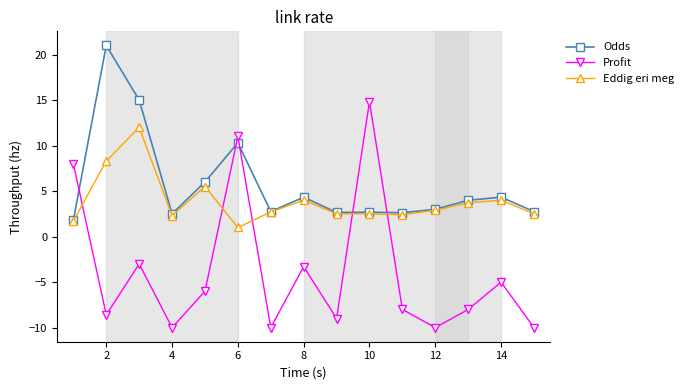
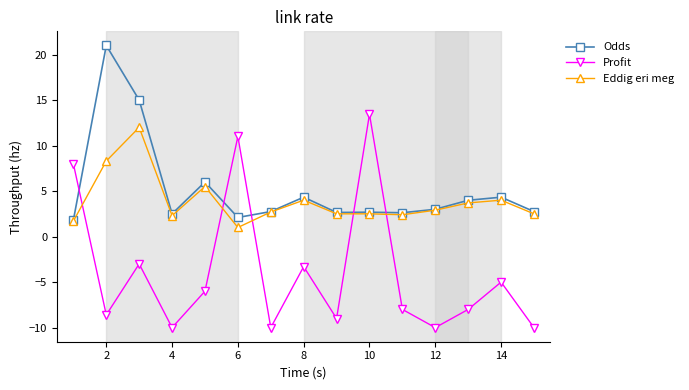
Odds, 6: 10 -> 2
Profit, 10: 15 -> 13
